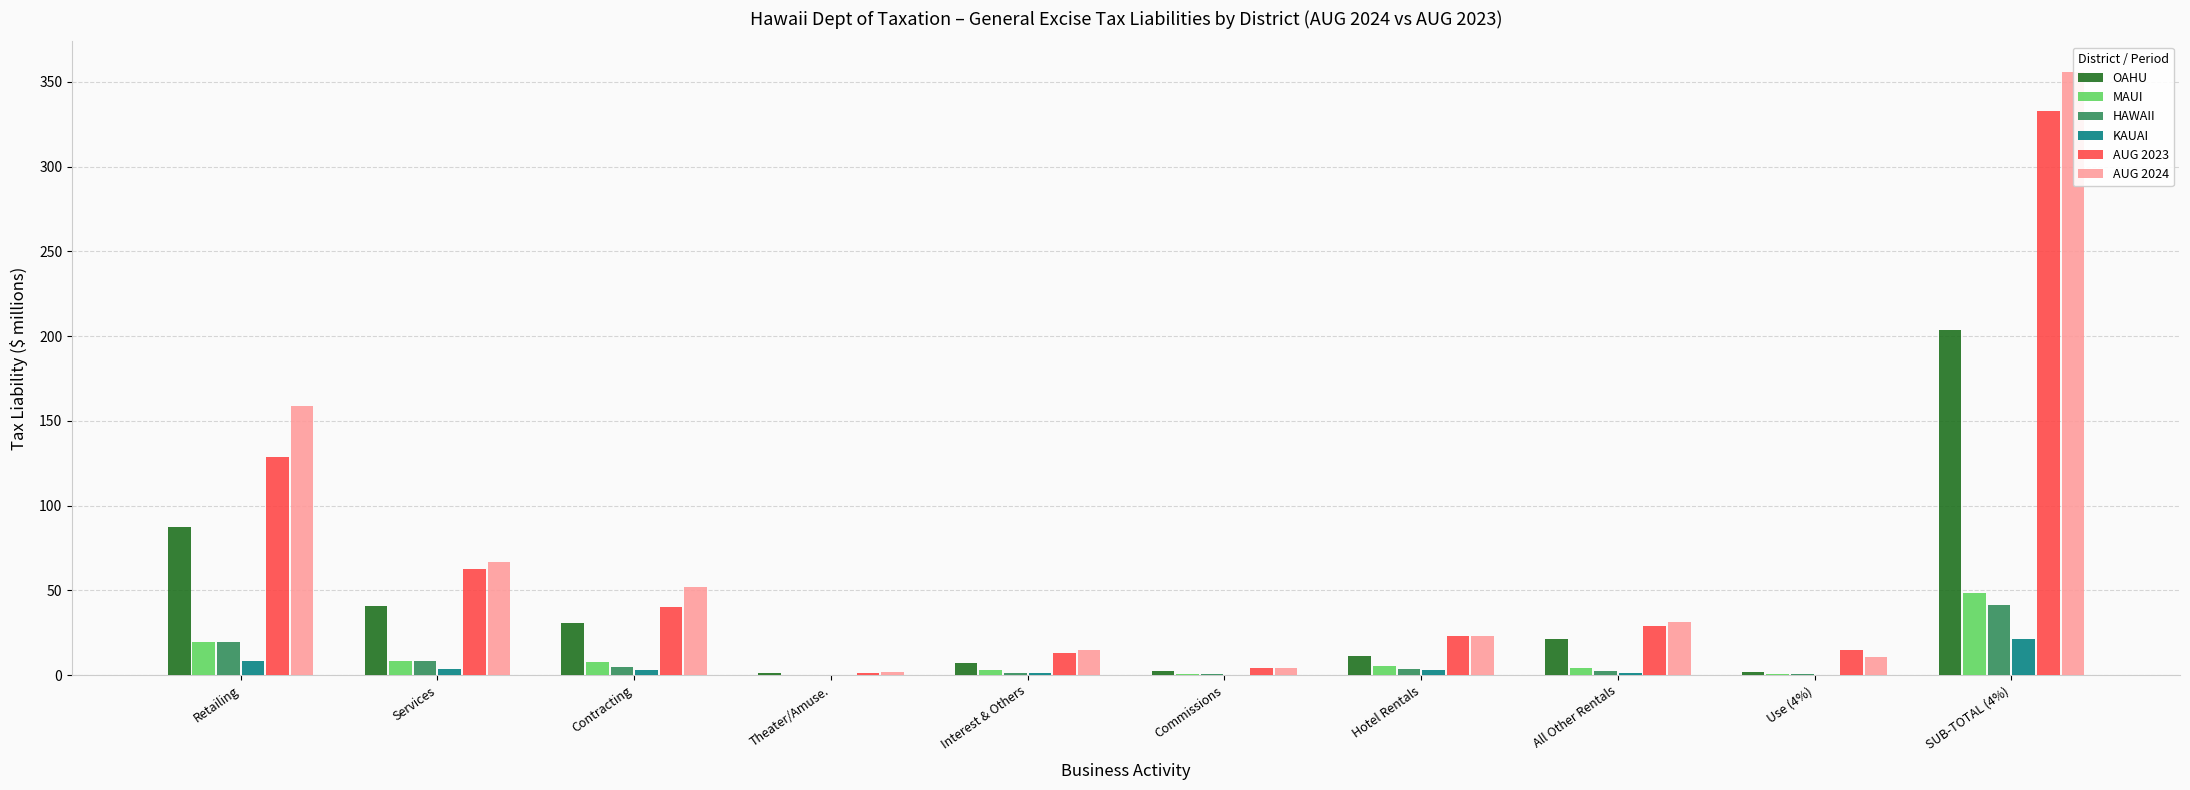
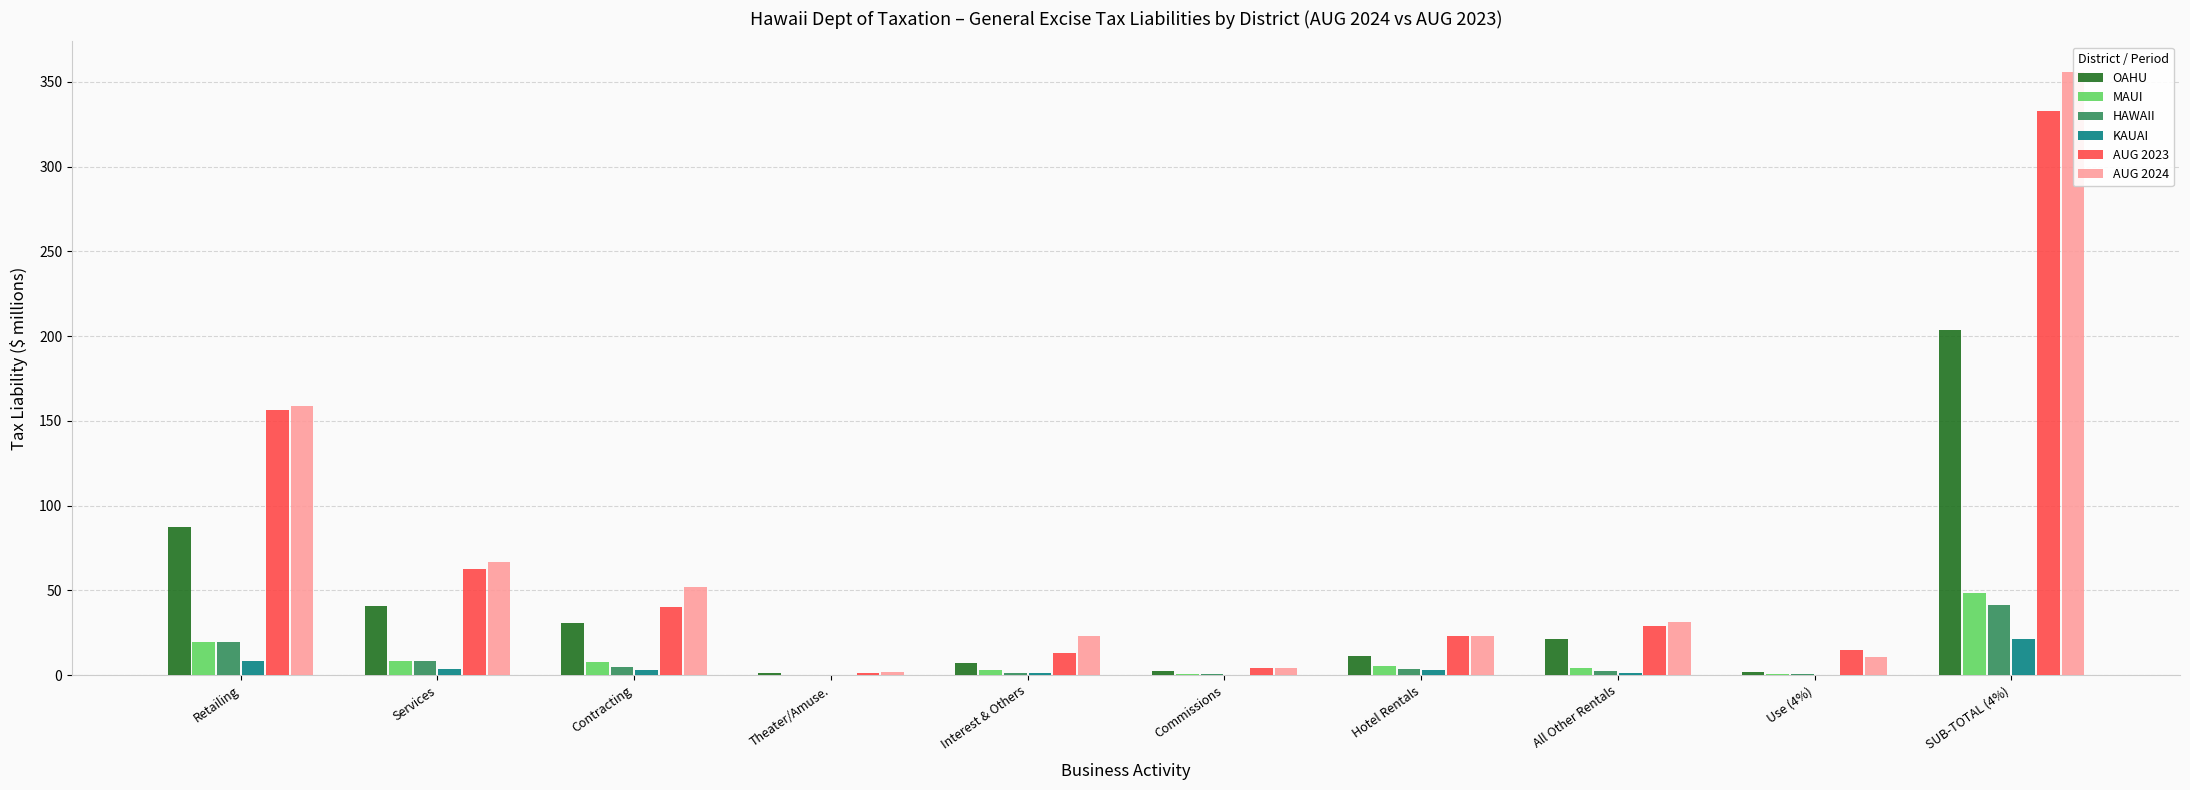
AUG 2023, Retailing: 129 -> 157
AUG 2024, Interest & Others: 15 -> 23
